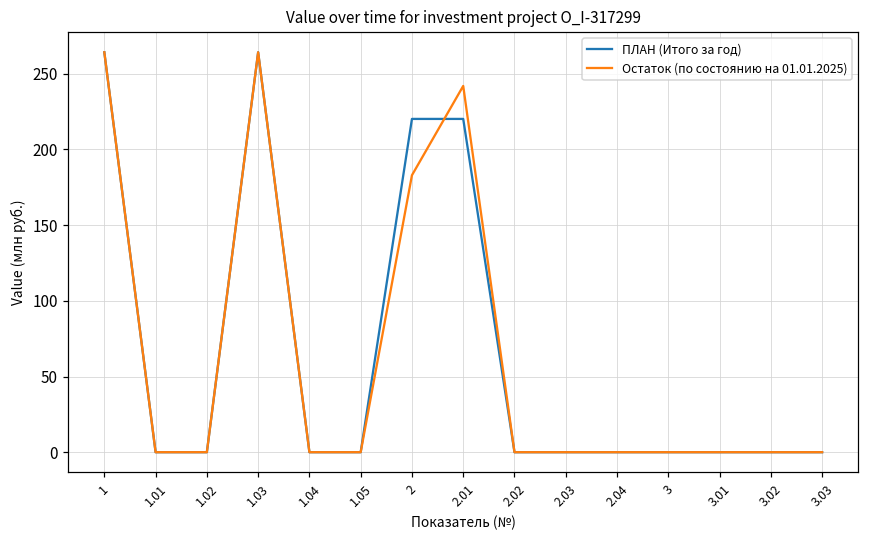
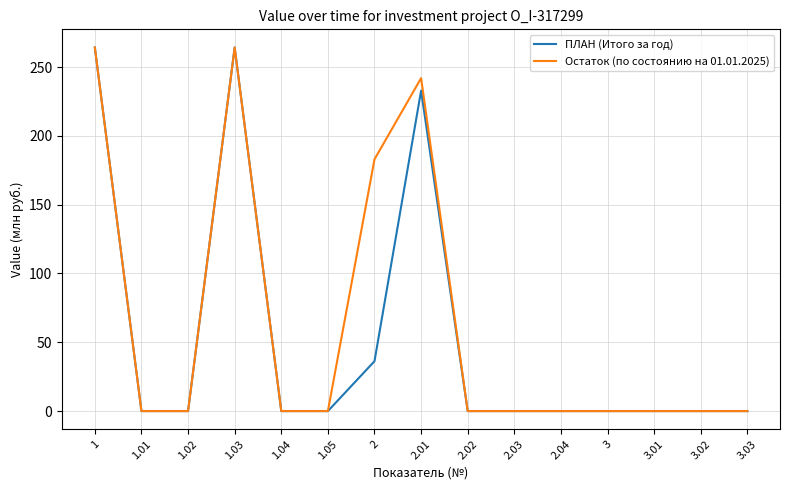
ПЛАН (Итого за год), 2: 220 -> 36
ПЛАН (Итого за год), 2.01: 220 -> 233
